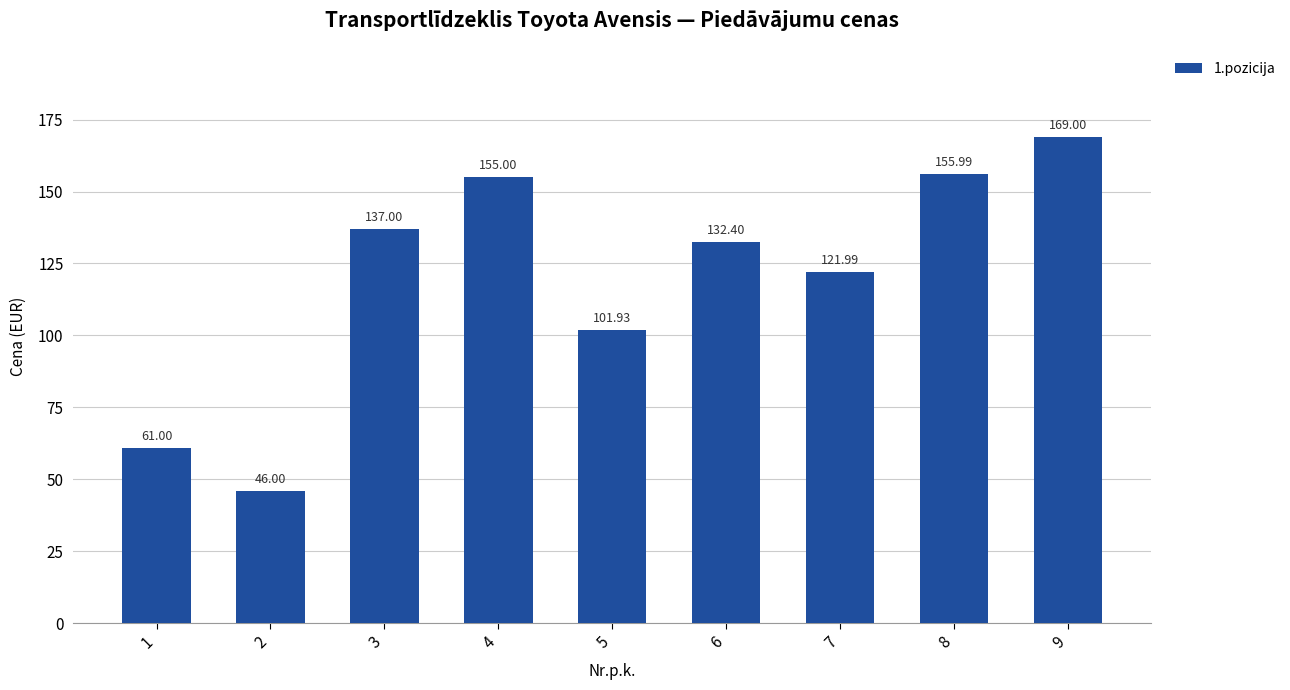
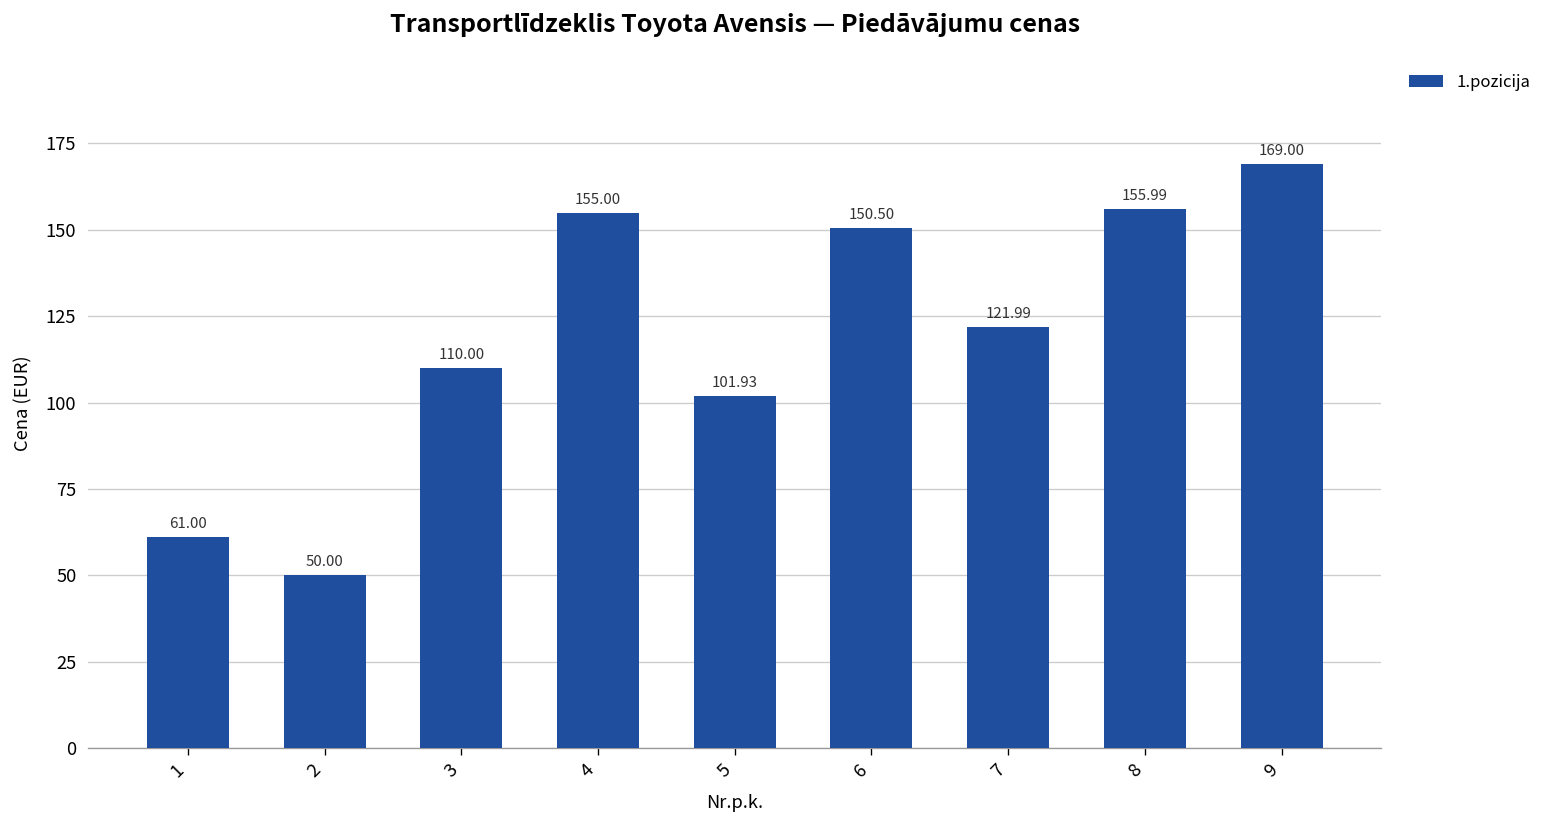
2: 46.00 -> 50.00
3: 137.00 -> 110.00
6: 132.40 -> 150.50
